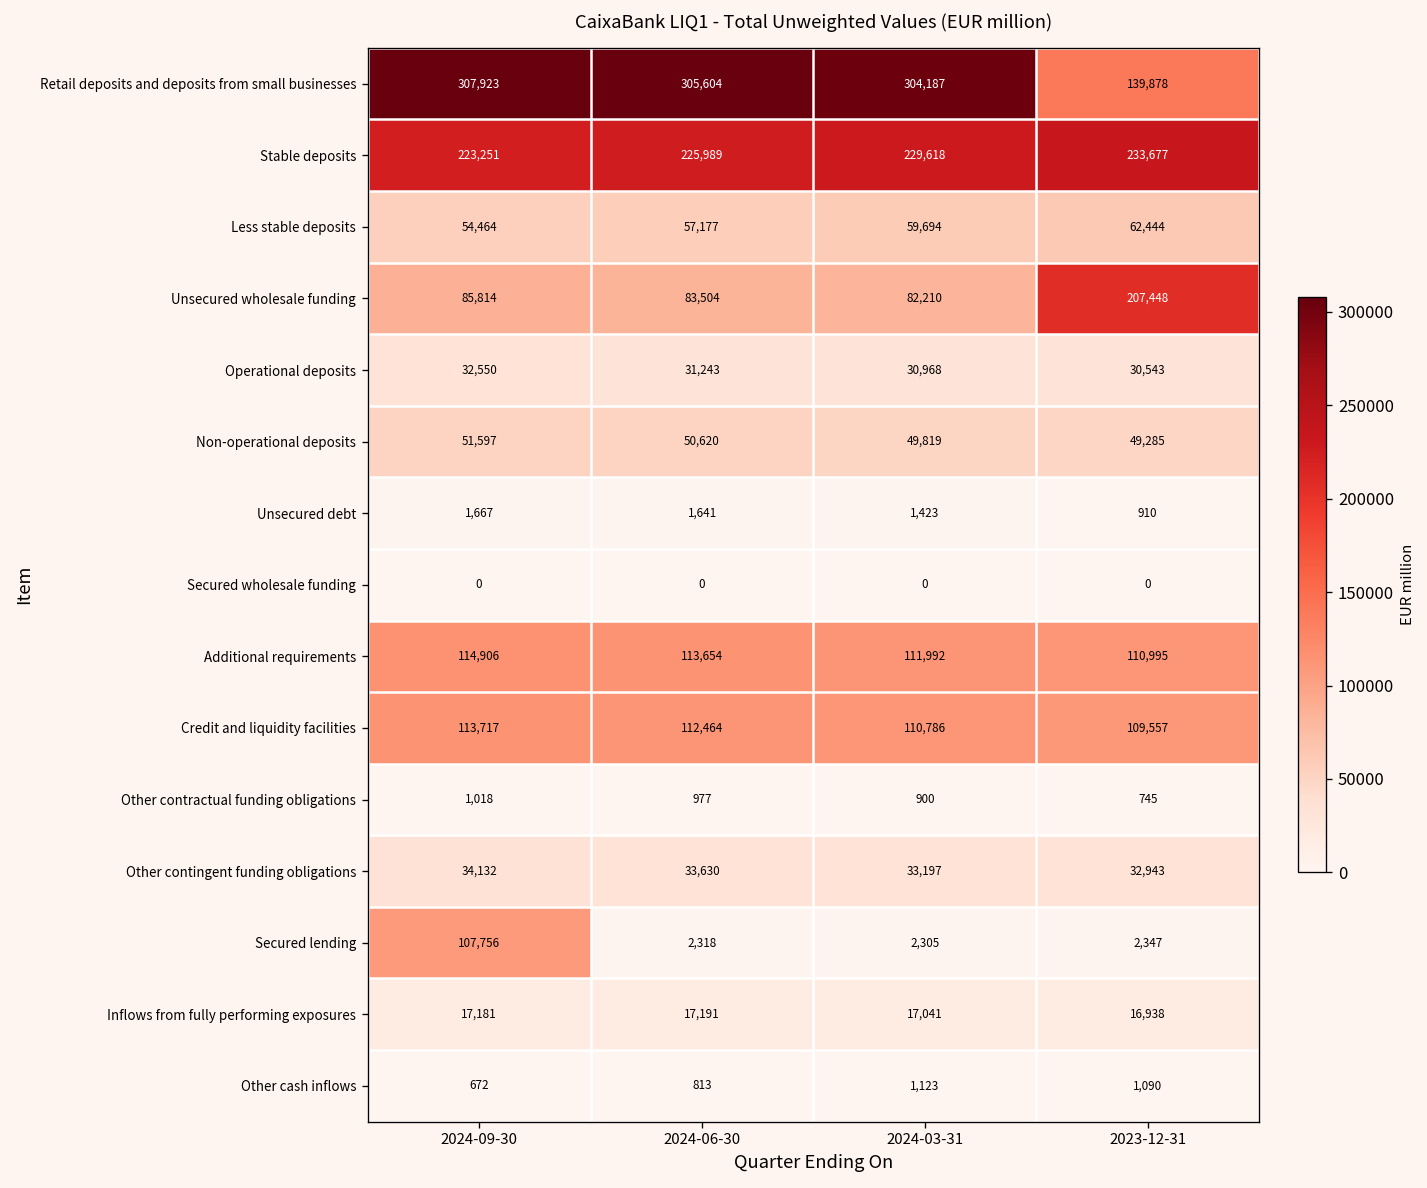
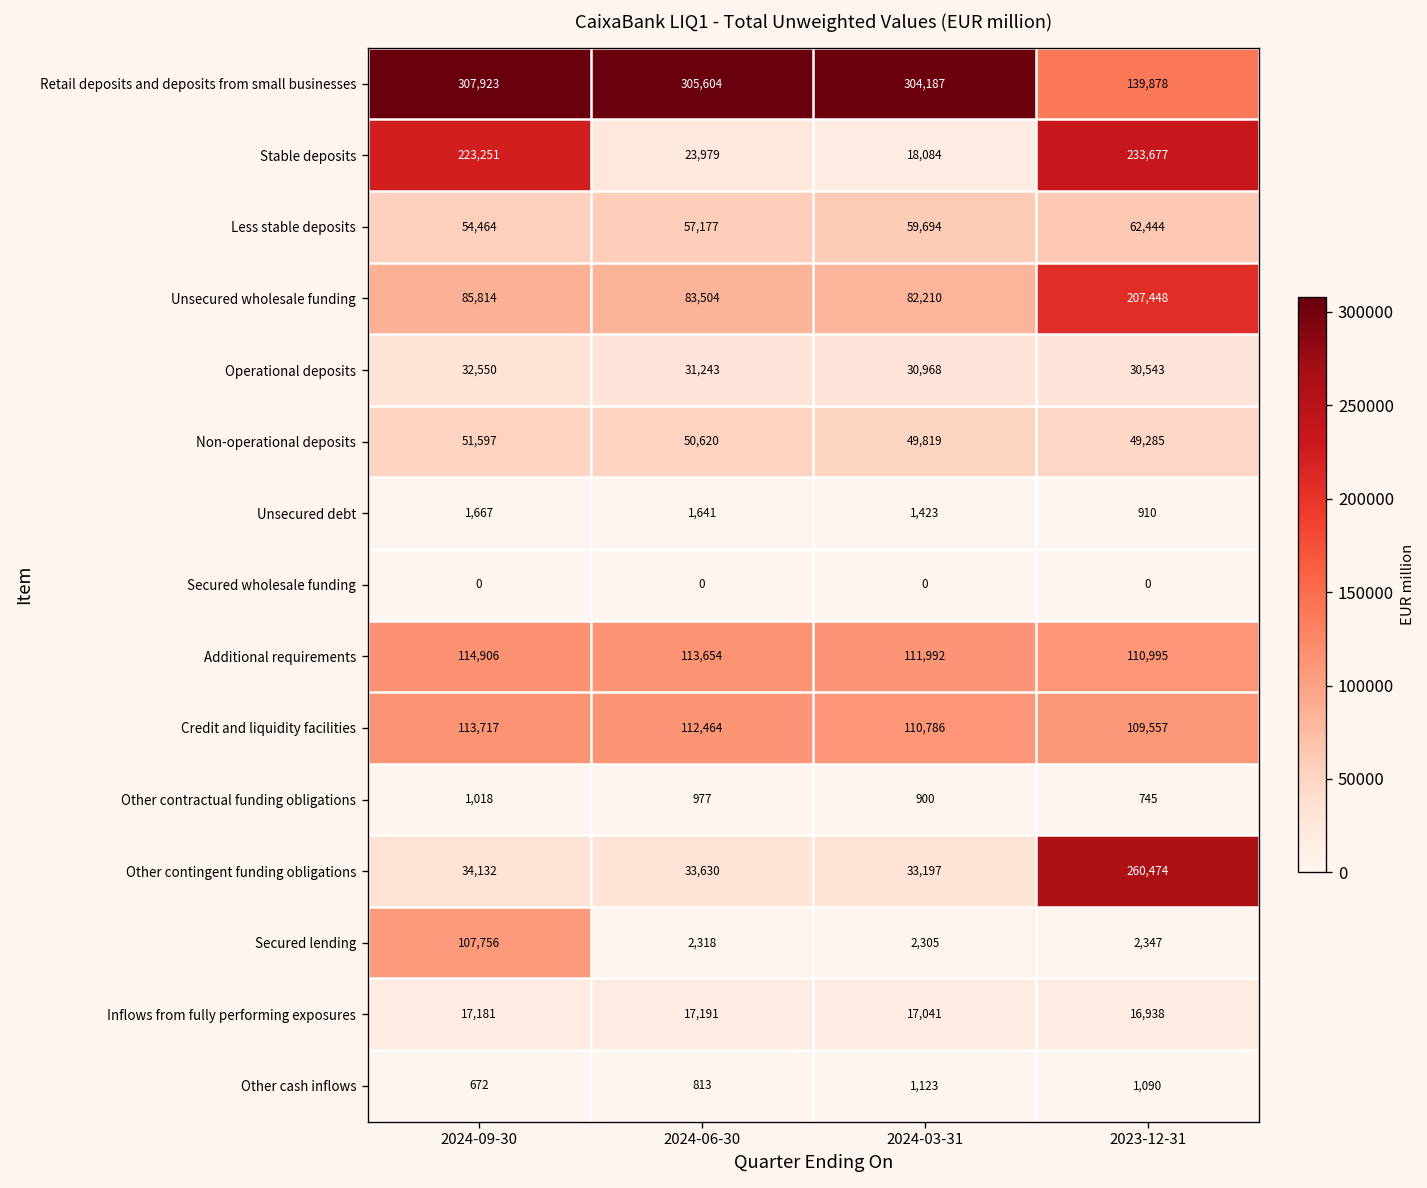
Stable deposits, 2024-06-30: 225,989 -> 23,979
Stable deposits, 2024-03-31: 229,618 -> 18,084
Other contingent funding obligations, 2023-12-31: 32,943 -> 260,474
